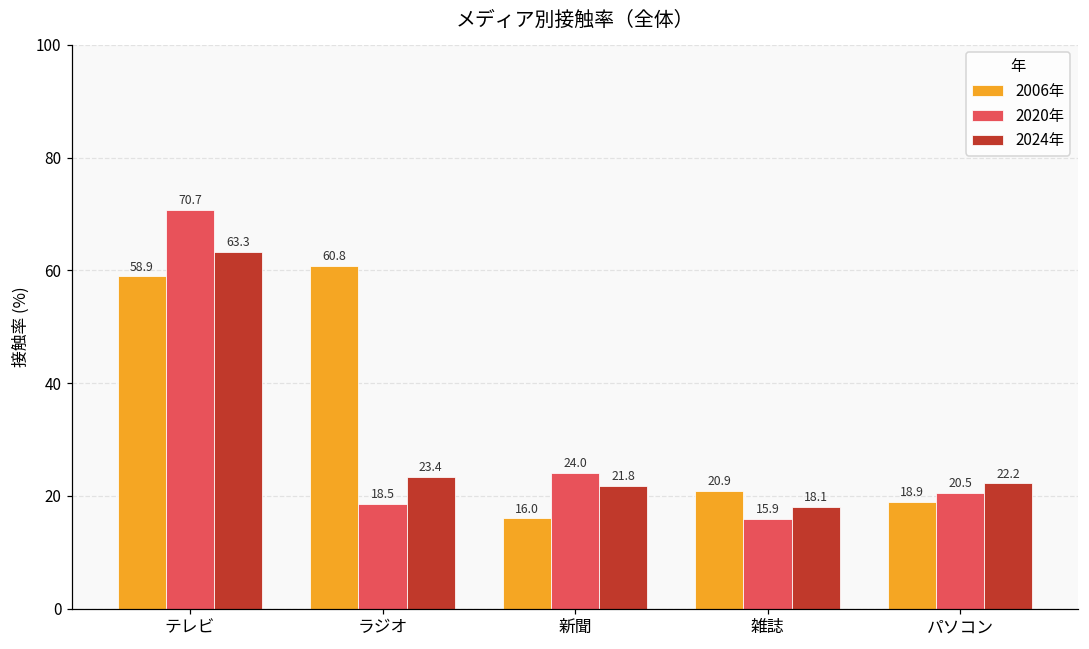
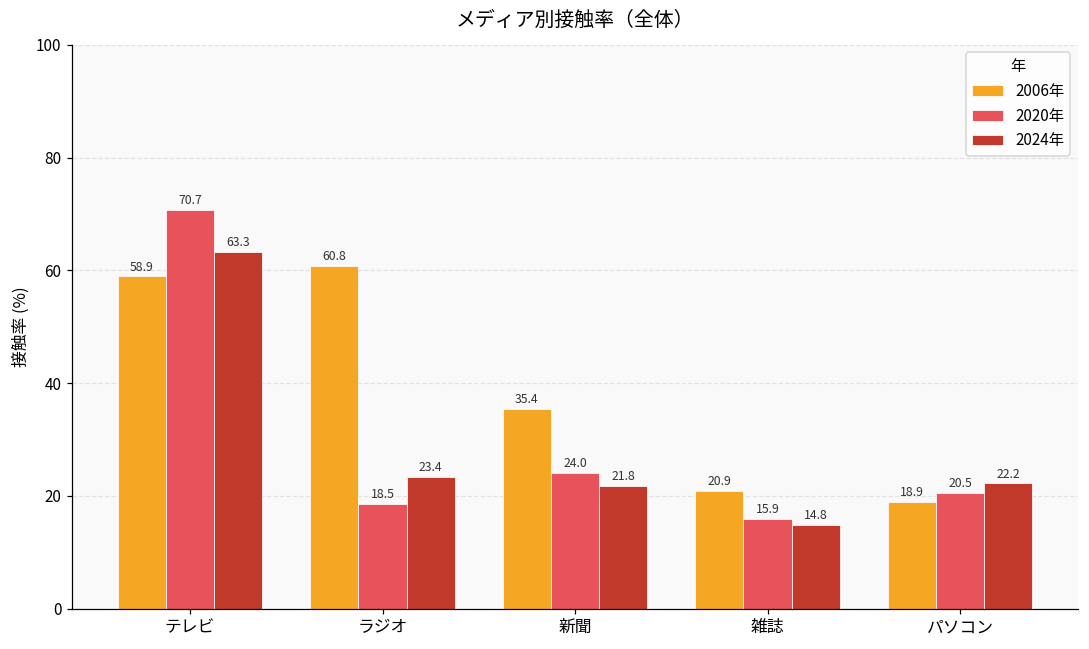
2006年, 新聞: 16.0 -> 35.4
2024年, 雑誌: 18.1 -> 14.8
